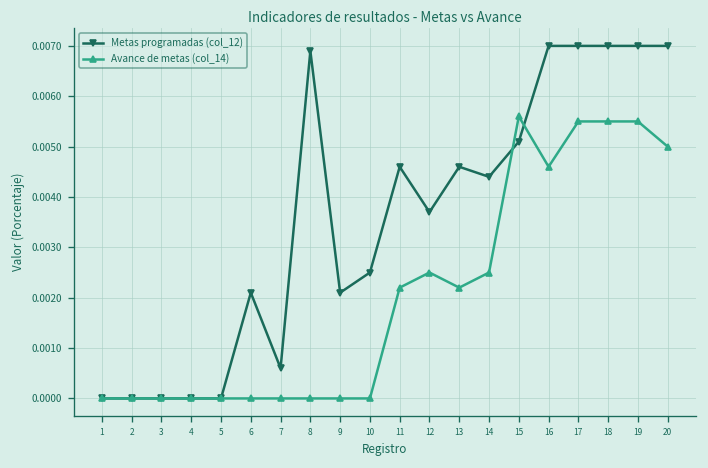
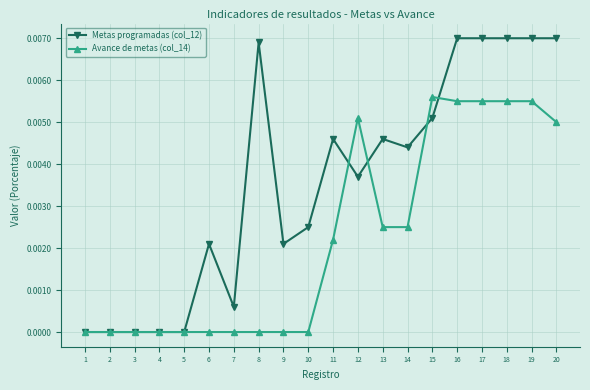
Avance de metas (col_14), 12: 0.0025 -> 0.0051
Avance de metas (col_14), 13: 0.0022 -> 0.0025
Avance de metas (col_14), 16: 0.0046 -> 0.0055
